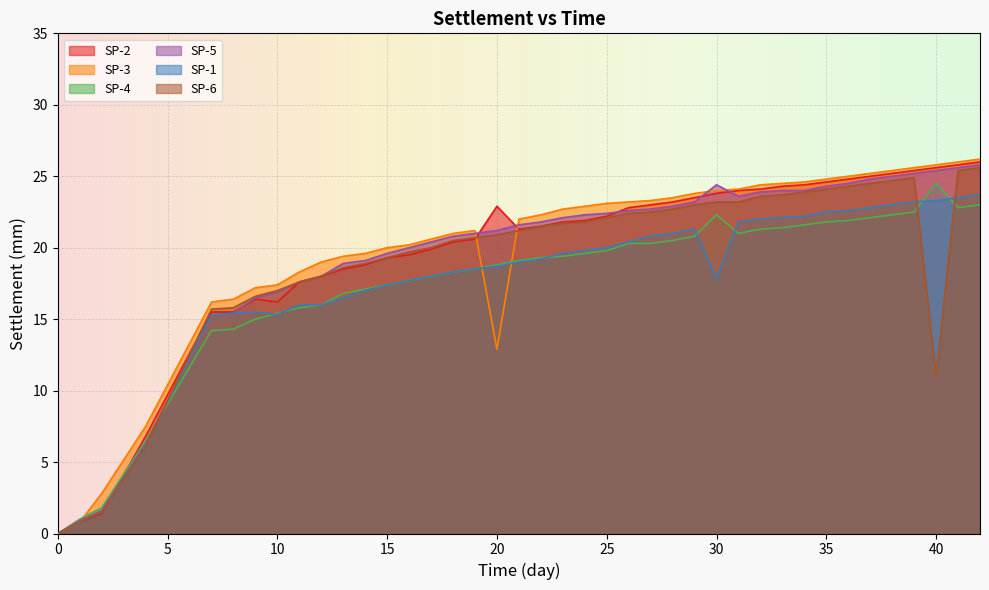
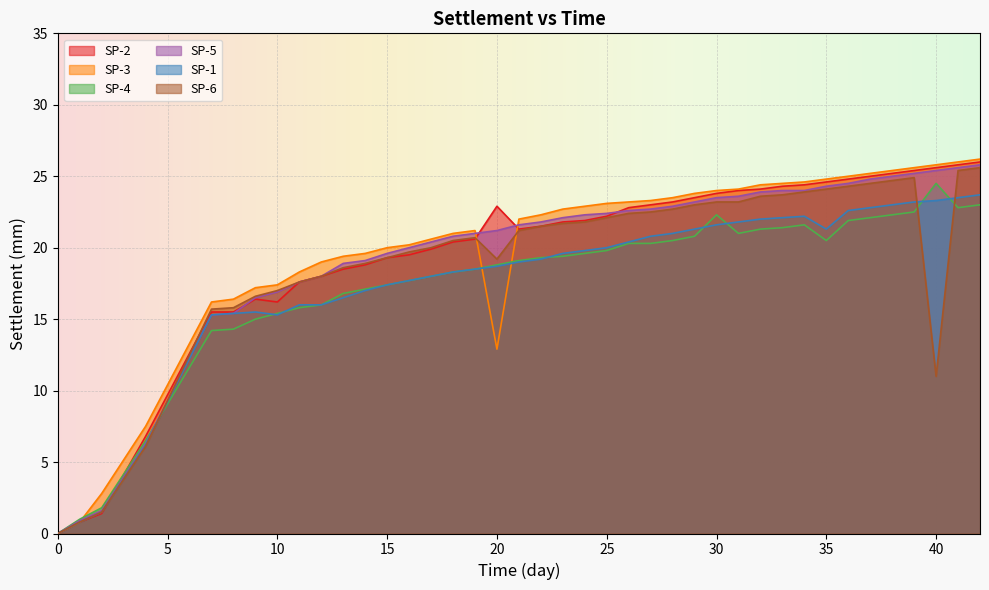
SP-6, 20: 20.9 -> 19.2
SP-5, 30: 24.4 -> 23.5
SP-1, 30: 17.8 -> 21.6
SP-4, 35: 21.8 -> 20.5
SP-1, 35: 22.5 -> 21.3
